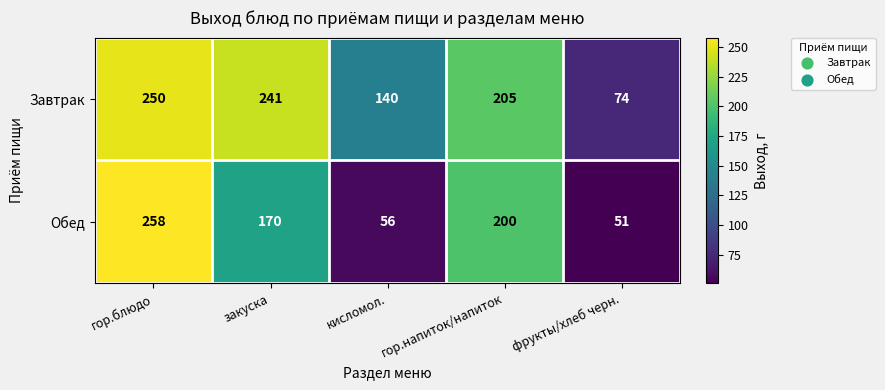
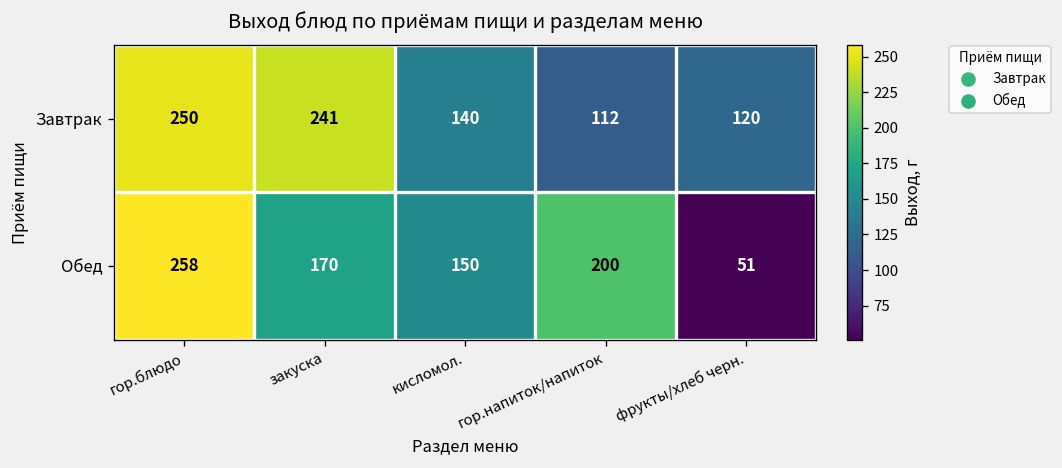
Завтрак, гор.напиток/напиток: 205 -> 112
Завтрак, фрукты/хлеб черн.: 74 -> 120
Обед, кисломол.: 56 -> 150
